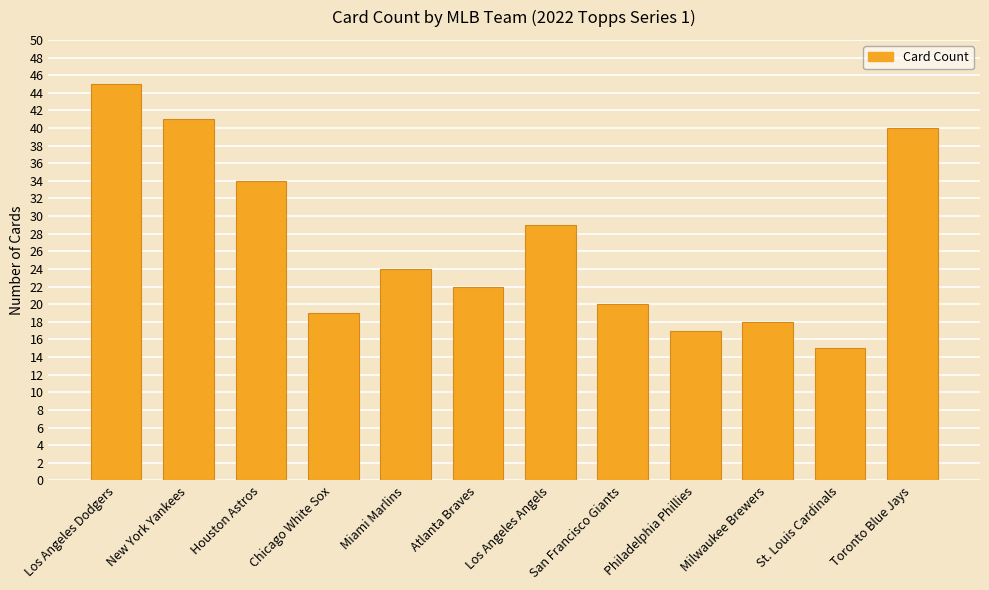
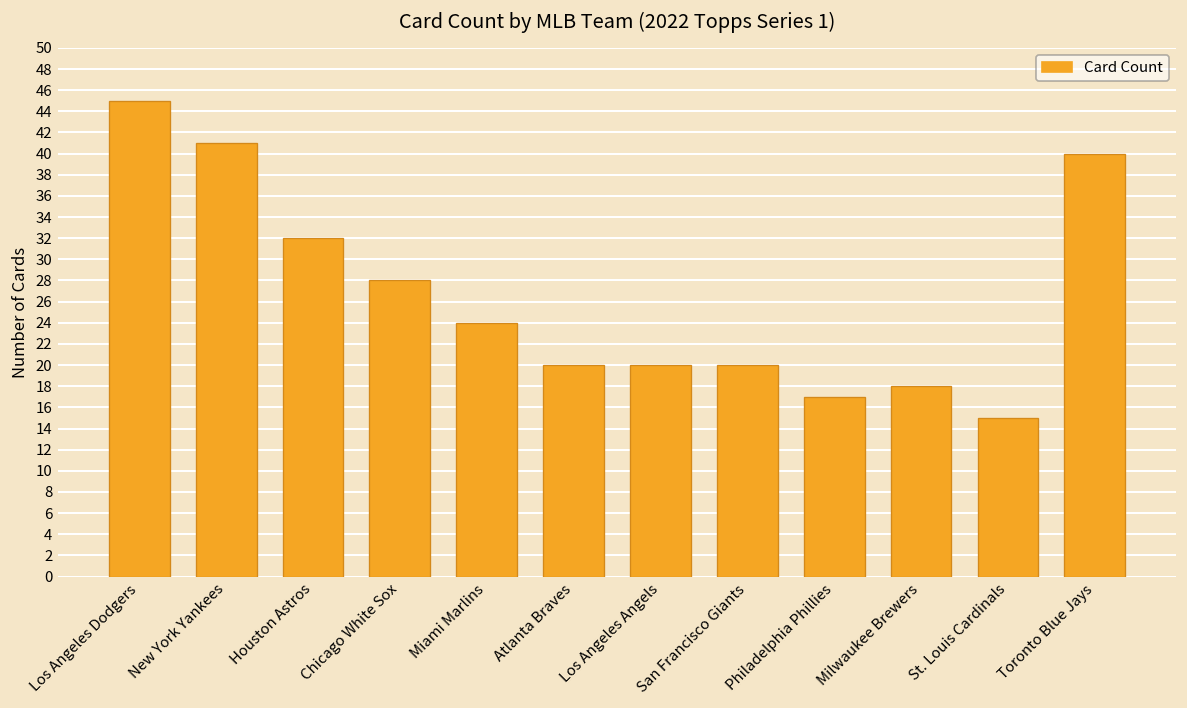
Houston Astros: 34 -> 32
Chicago White Sox: 19 -> 28
Atlanta Braves: 22 -> 20
Los Angeles Angels: 29 -> 20
